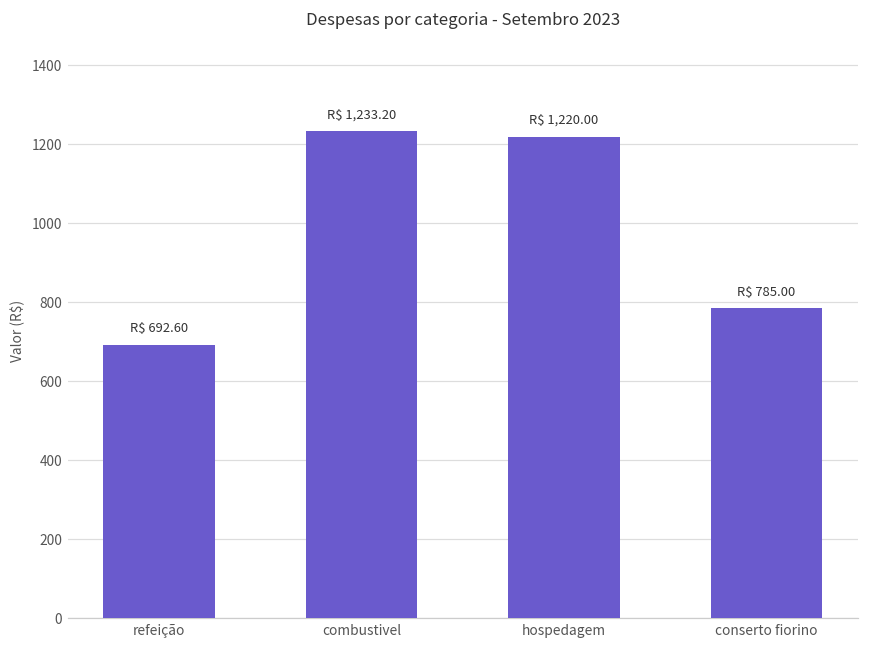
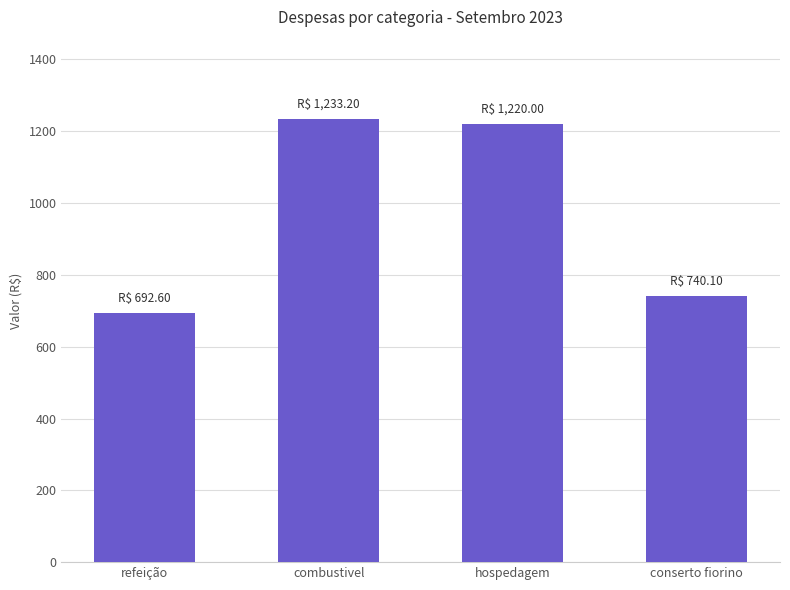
conserto fiorino: 785.00 -> 740.10
